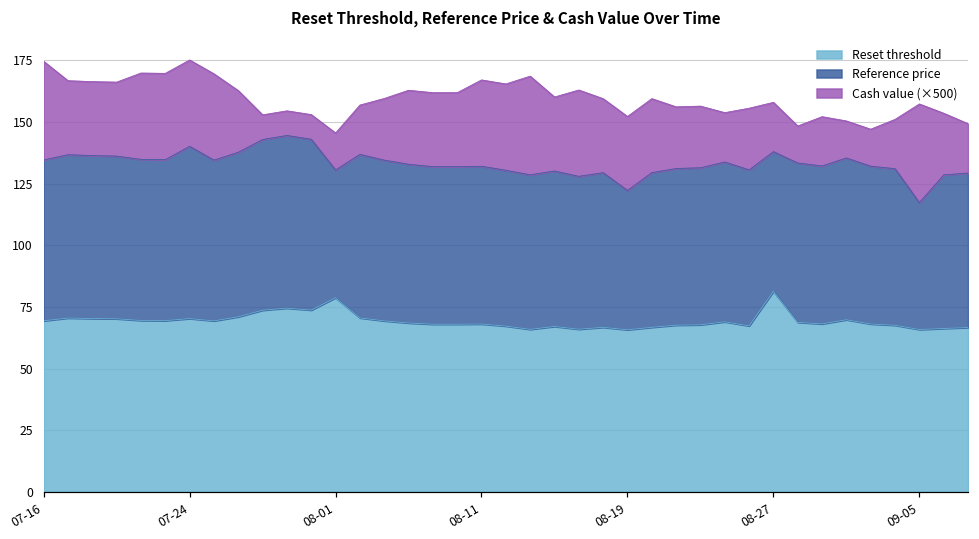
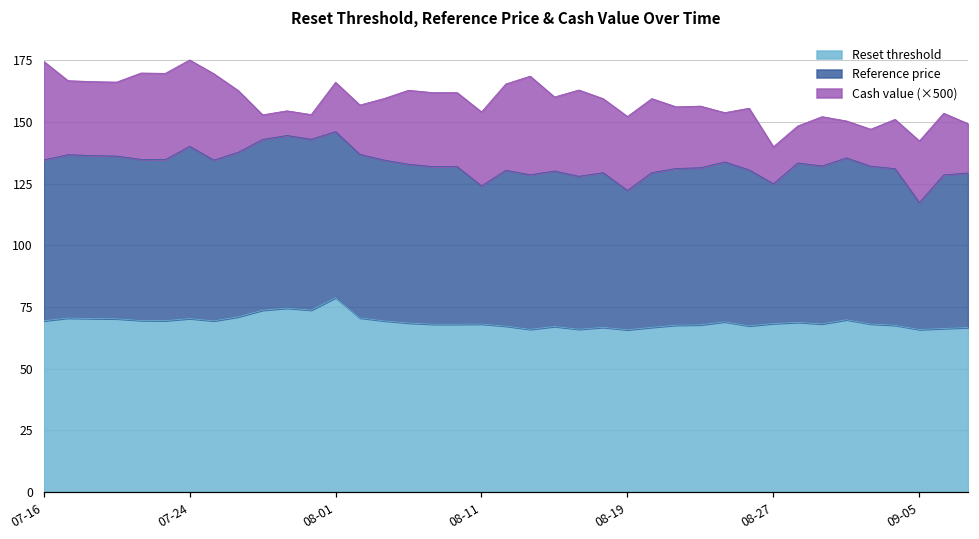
Reference price, 08-01: 52 -> 67
Cash value (×500), 08-01: 15 -> 20
Reference price, 08-11: 64 -> 56
Cash value (×500), 08-11: 35 -> 30
Reset threshold, 08-27: 81 -> 68
Cash value (×500), 08-27: 20 -> 15
Cash value (×500), 09-05: 40 -> 25
